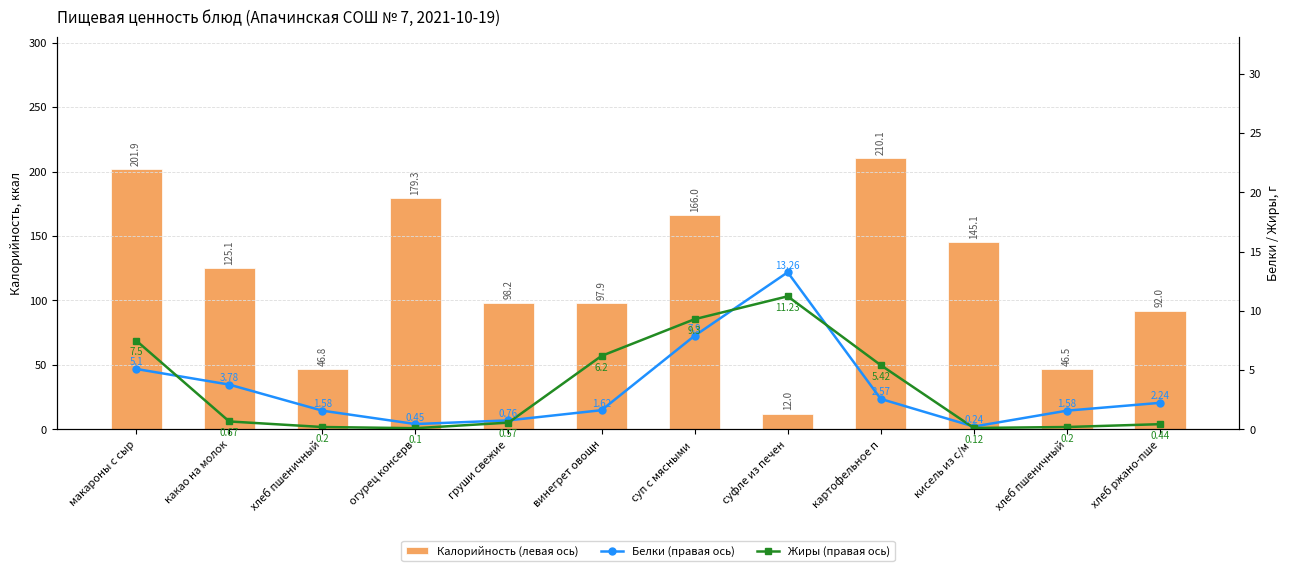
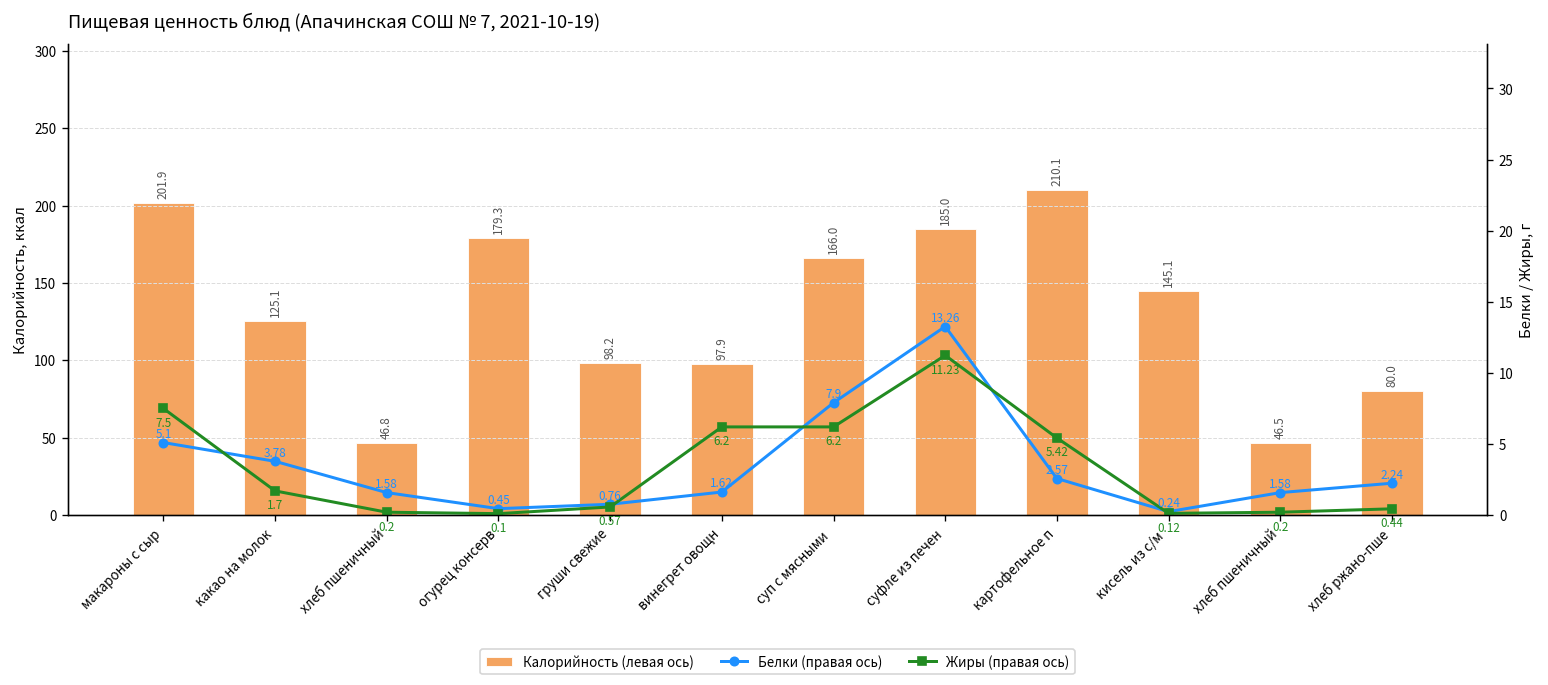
Калорийность (левая ось), суфле из печен: 12.0 -> 185.0
Калорийность (левая ось), хлеб ржано-пше: 92.0 -> 80.0
Жиры (правая ось), какао на молок: 0.67 -> 1.7
Жиры (правая ось), суп с мясными: 9.3 -> 6.2
